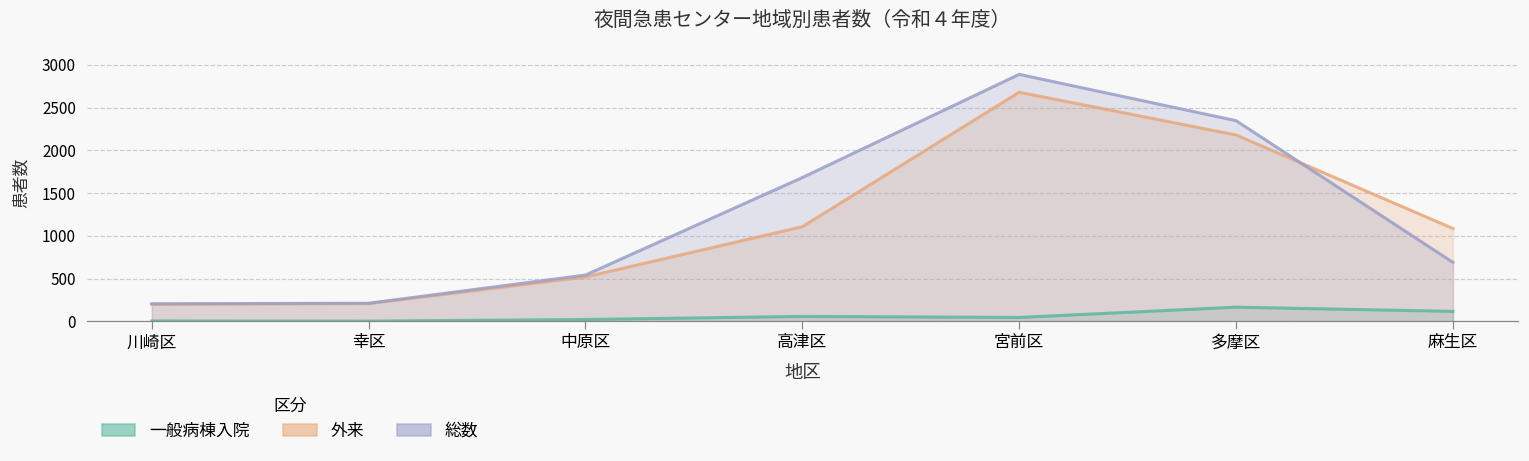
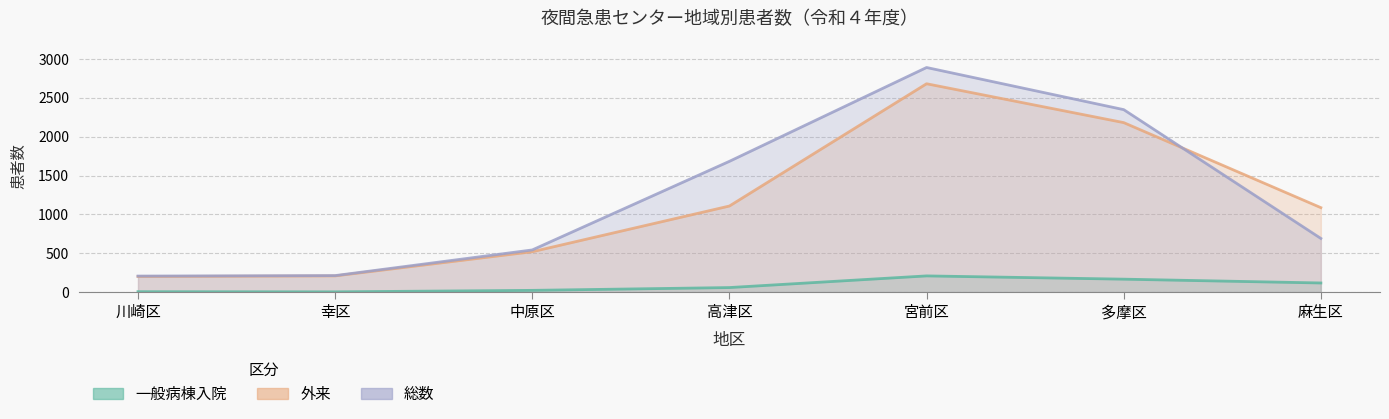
一般病棟入院, 宮前区: 0 -> 200
